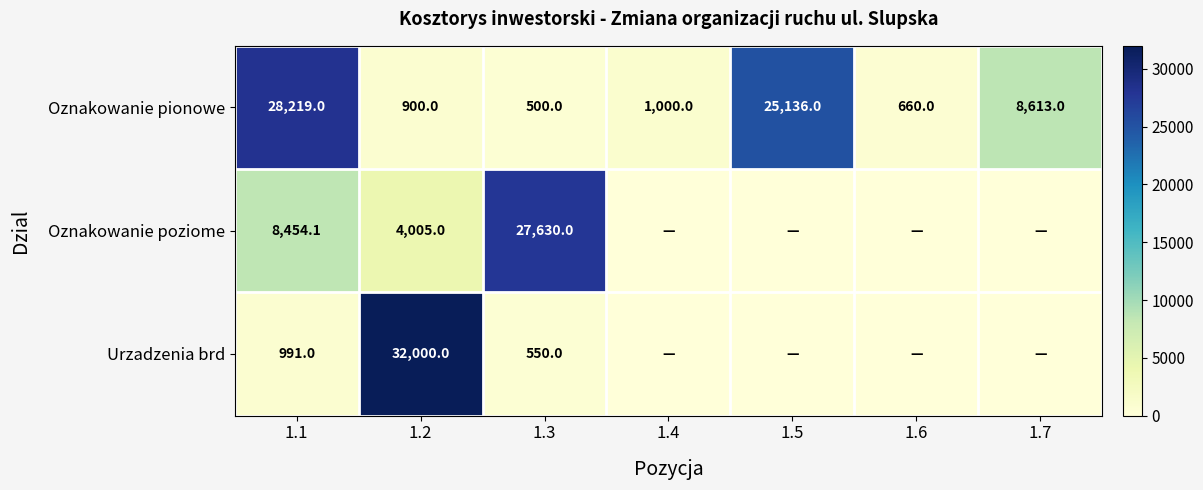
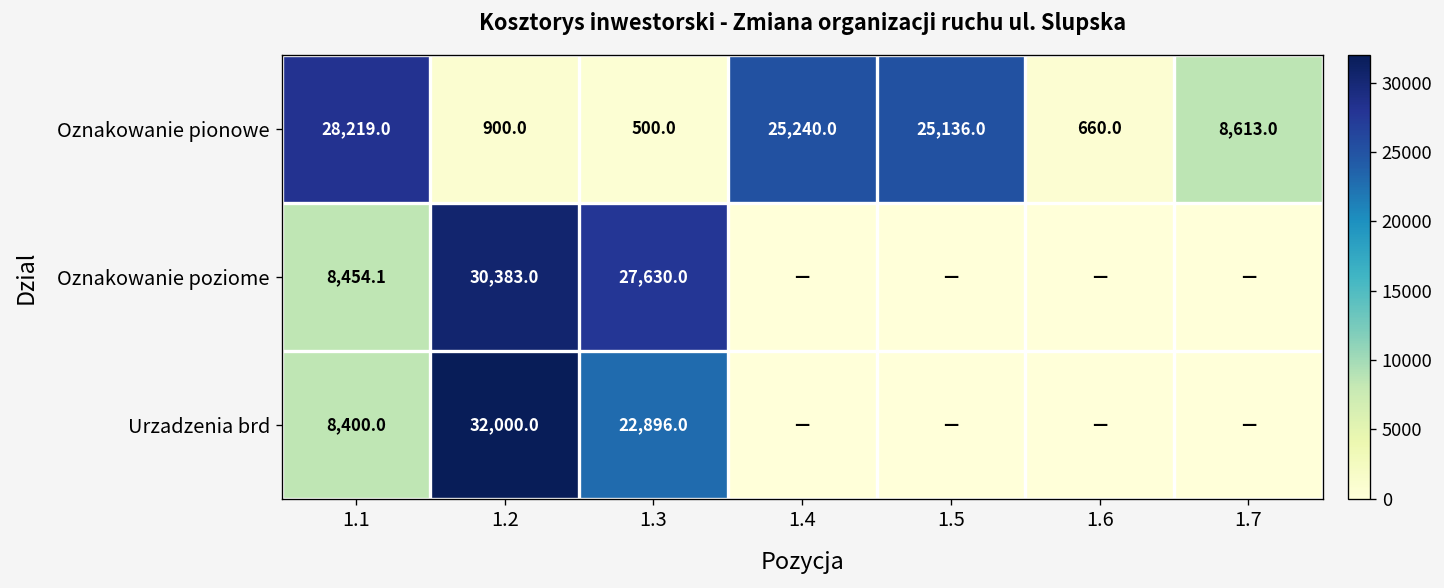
Oznakowanie pionowe, 1.4: 1,000.0 -> 25,240.0
Oznakowanie poziome, 1.2: 4,005.0 -> 30,383.0
Urzadzenia brd, 1.1: 991.0 -> 8,400.0
Urzadzenia brd, 1.3: 550.0 -> 22,896.0
